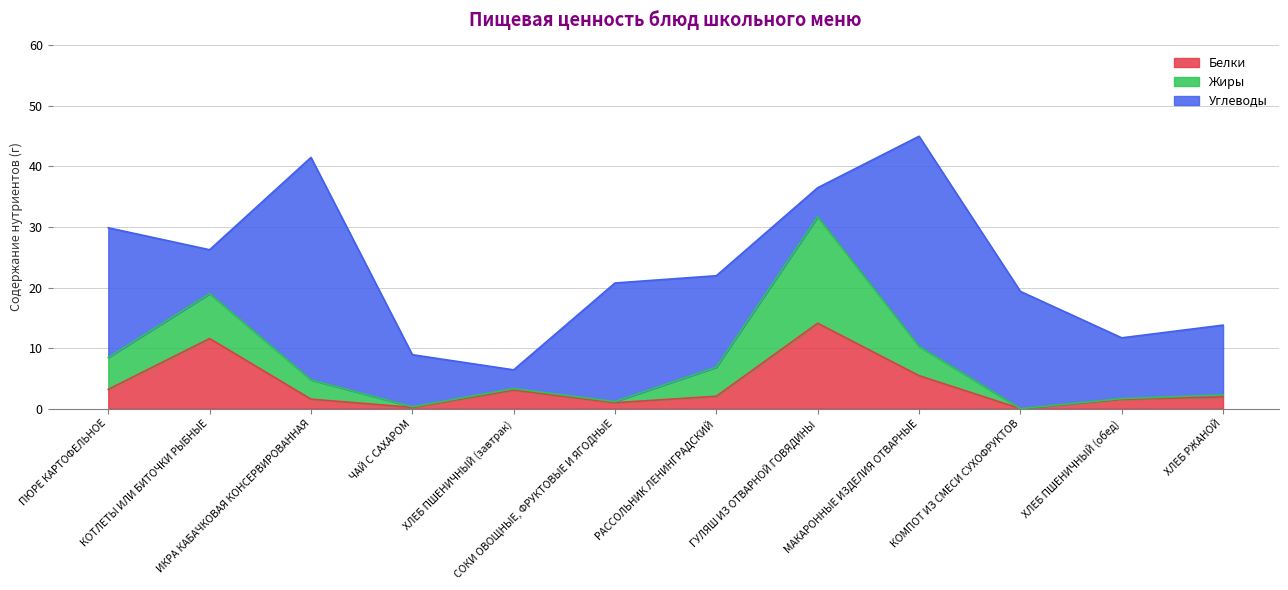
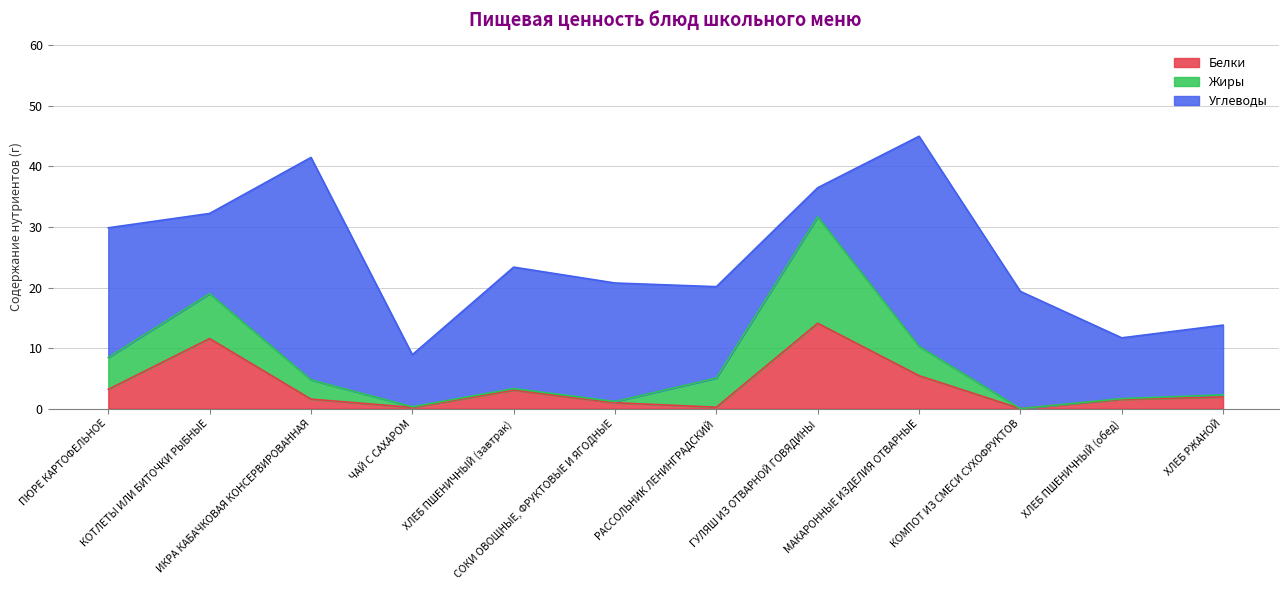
Углеводы, КОТЛЕТЫ ИЛИ БИТОЧКИ РЫБНЫЕ: 7 -> 13
Углеводы, ХЛЕБ ПШЕНИЧНЫЙ (завтрак): 3 -> 20
Белки, РАССОЛЬНИК ЛЕНИНГРАДСКИЙ: 2 -> 0
